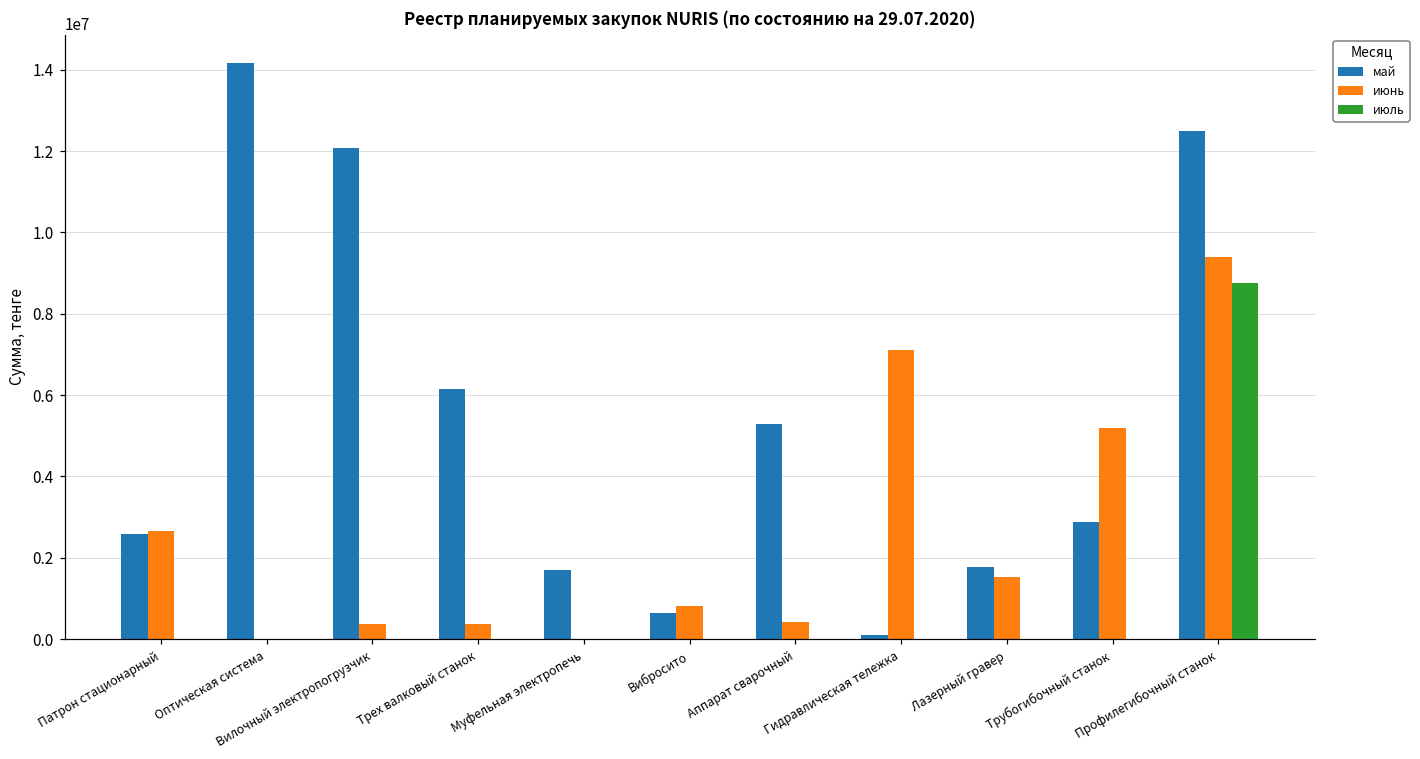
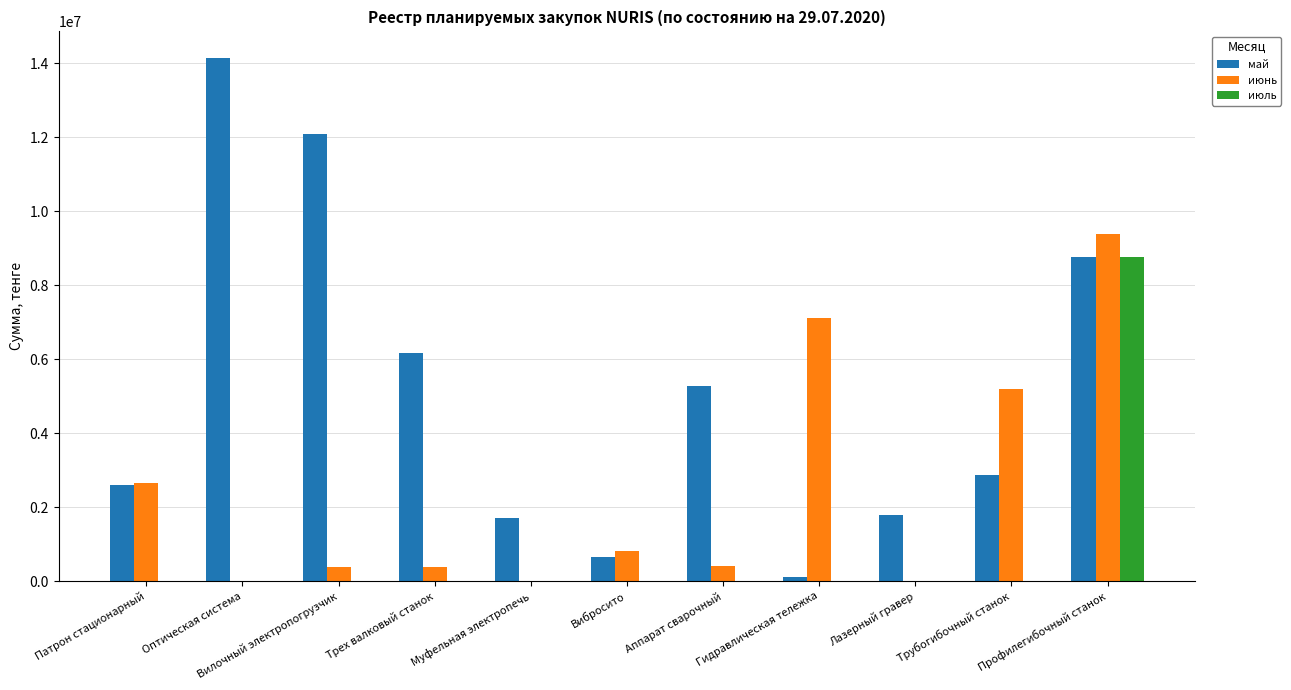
июнь, Лазерный гравер: 1500000 -> 0
май, Профилегибочный станок: 12500000 -> 8800000
